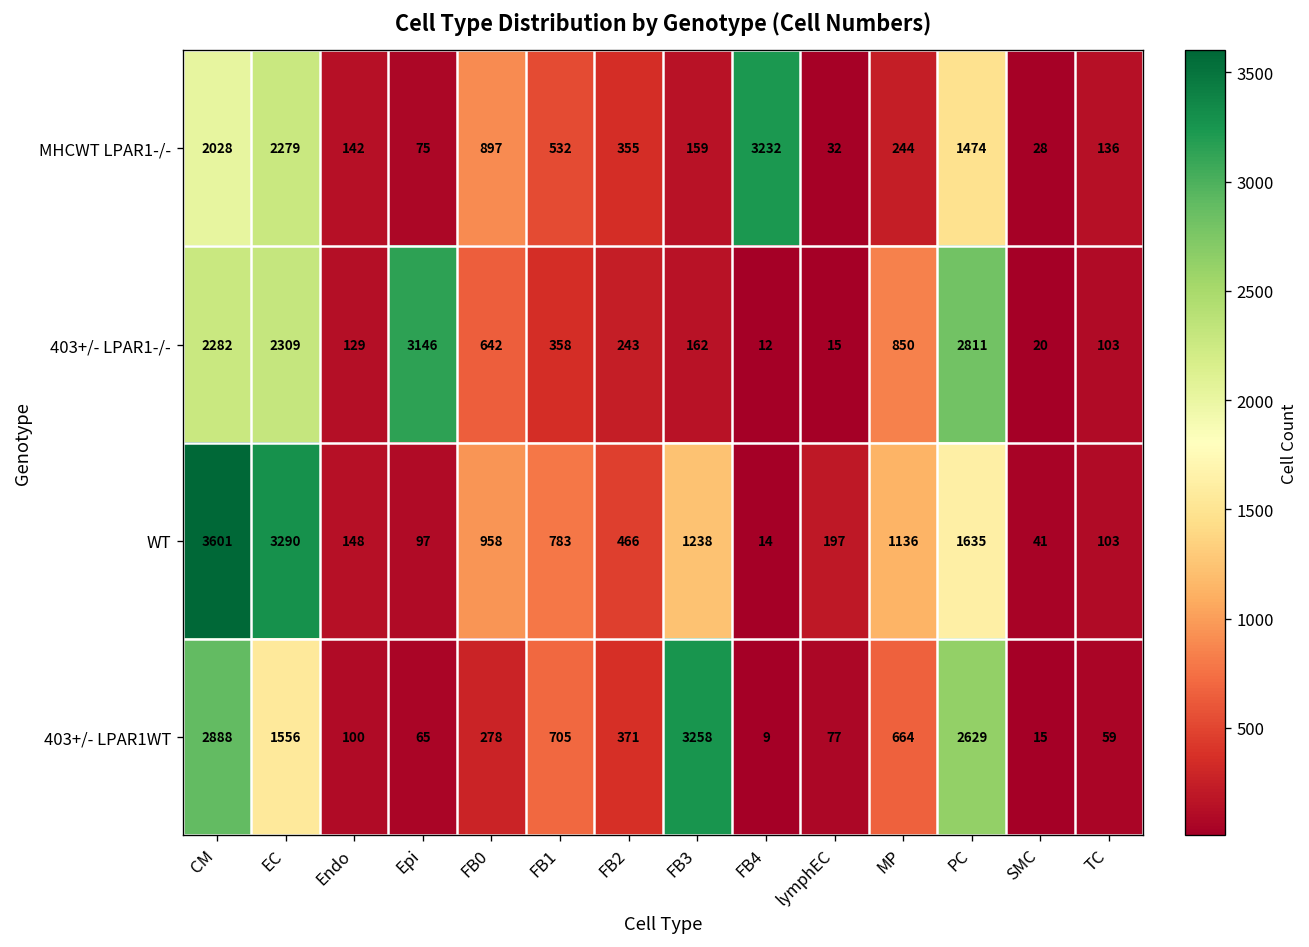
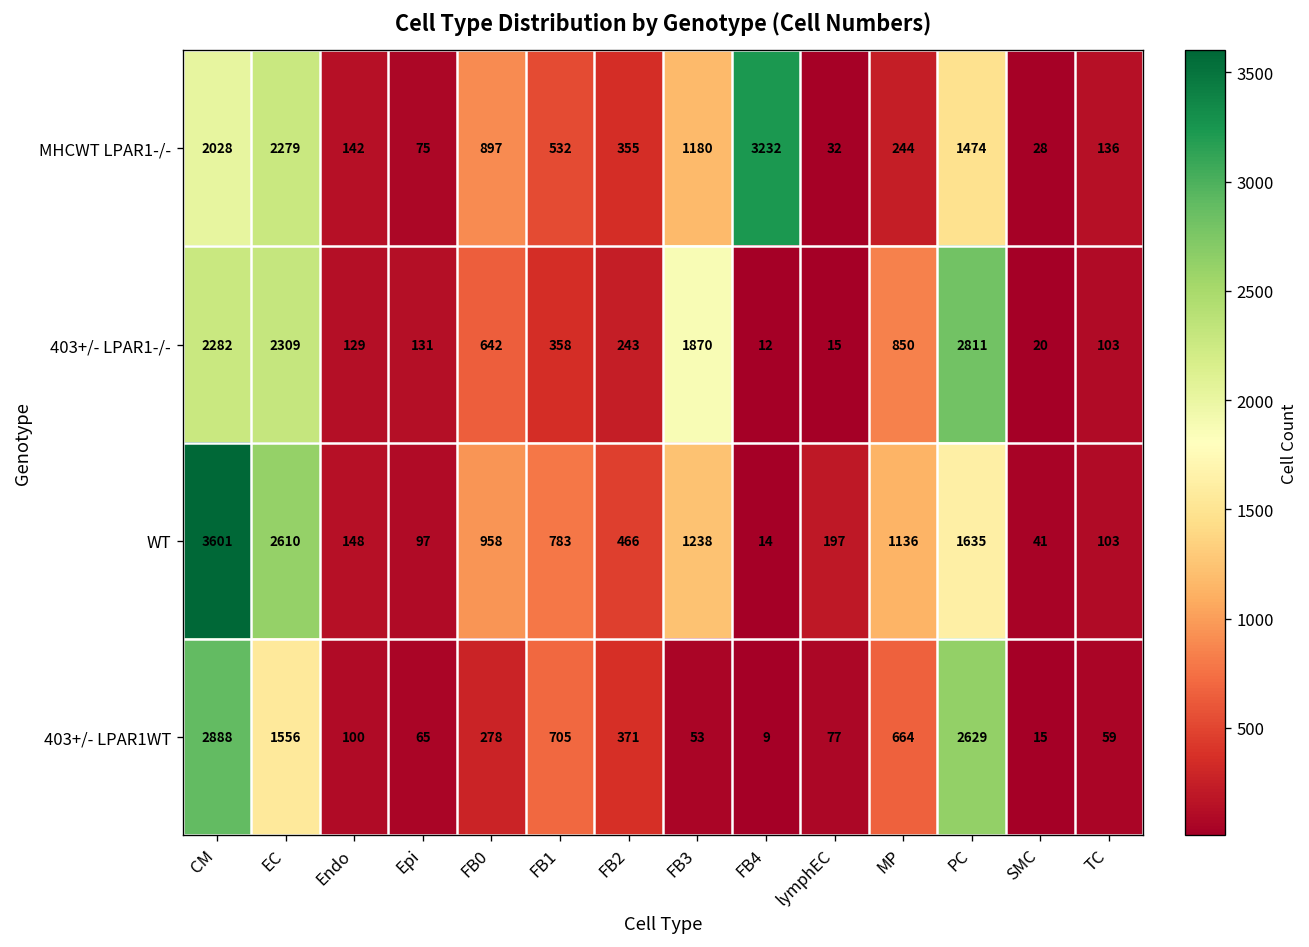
MHCWT LPAR1-/-, FB3: 159 -> 1180
403+/- LPAR1-/-, Epi: 3146 -> 131
403+/- LPAR1-/-, FB3: 162 -> 1870
WT, EC: 3290 -> 2610
403+/- LPAR1WT, FB3: 3258 -> 53
